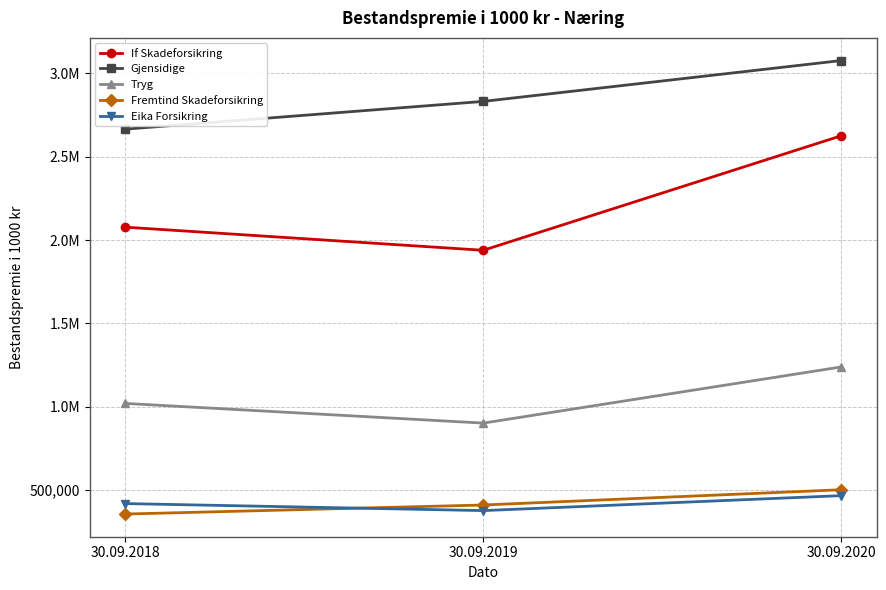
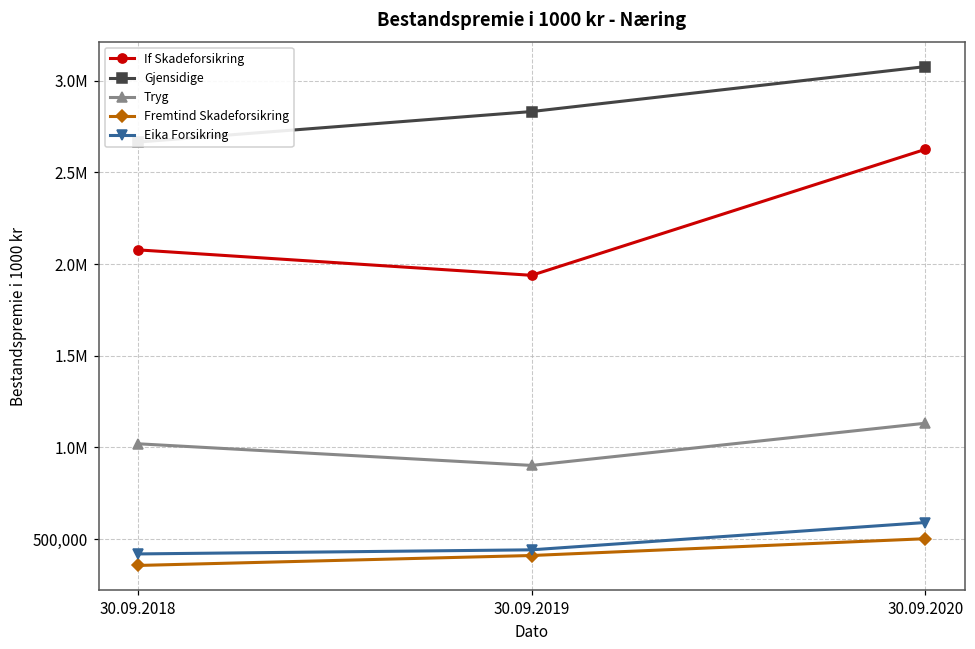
Eika Forsikring, 30.09.2019: 380,000 -> 440,000
Tryg, 30.09.2020: 1,240,000 -> 1,130,000
Eika Forsikring, 30.09.2020: 470,000 -> 590,000
